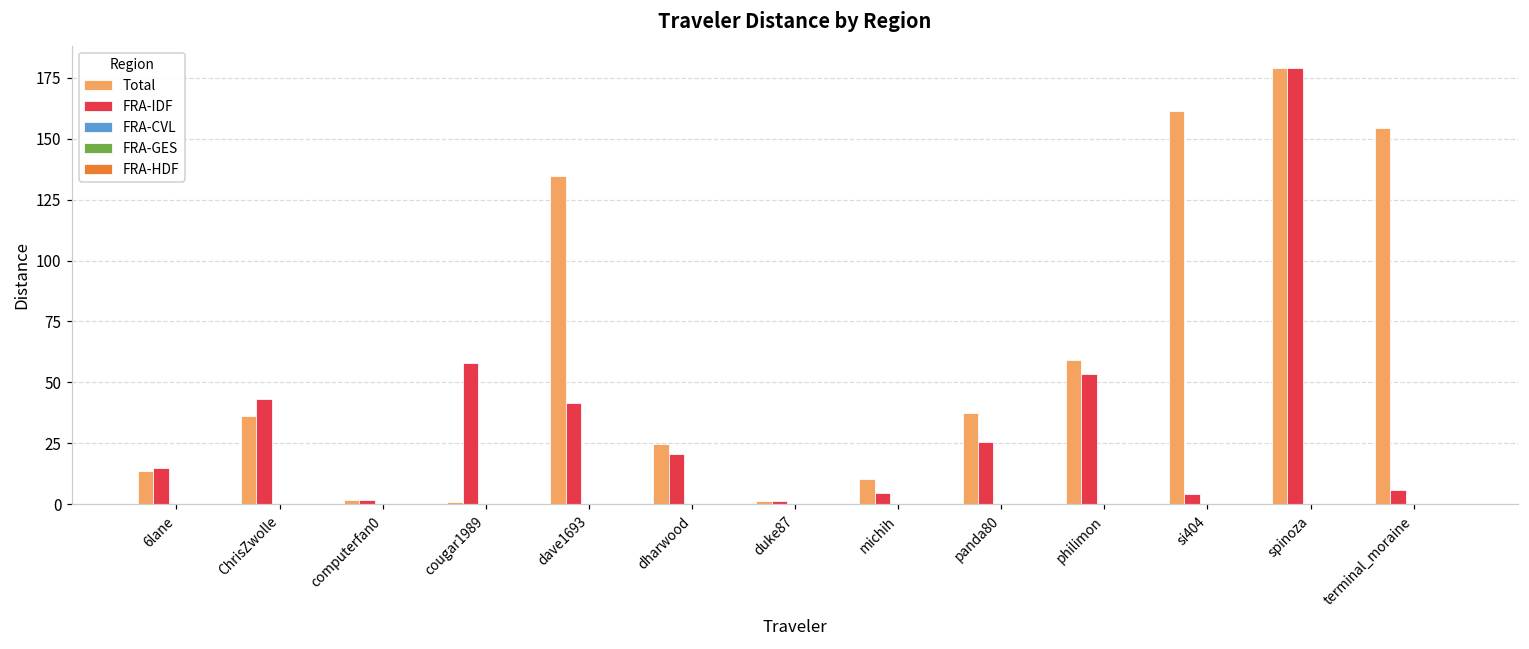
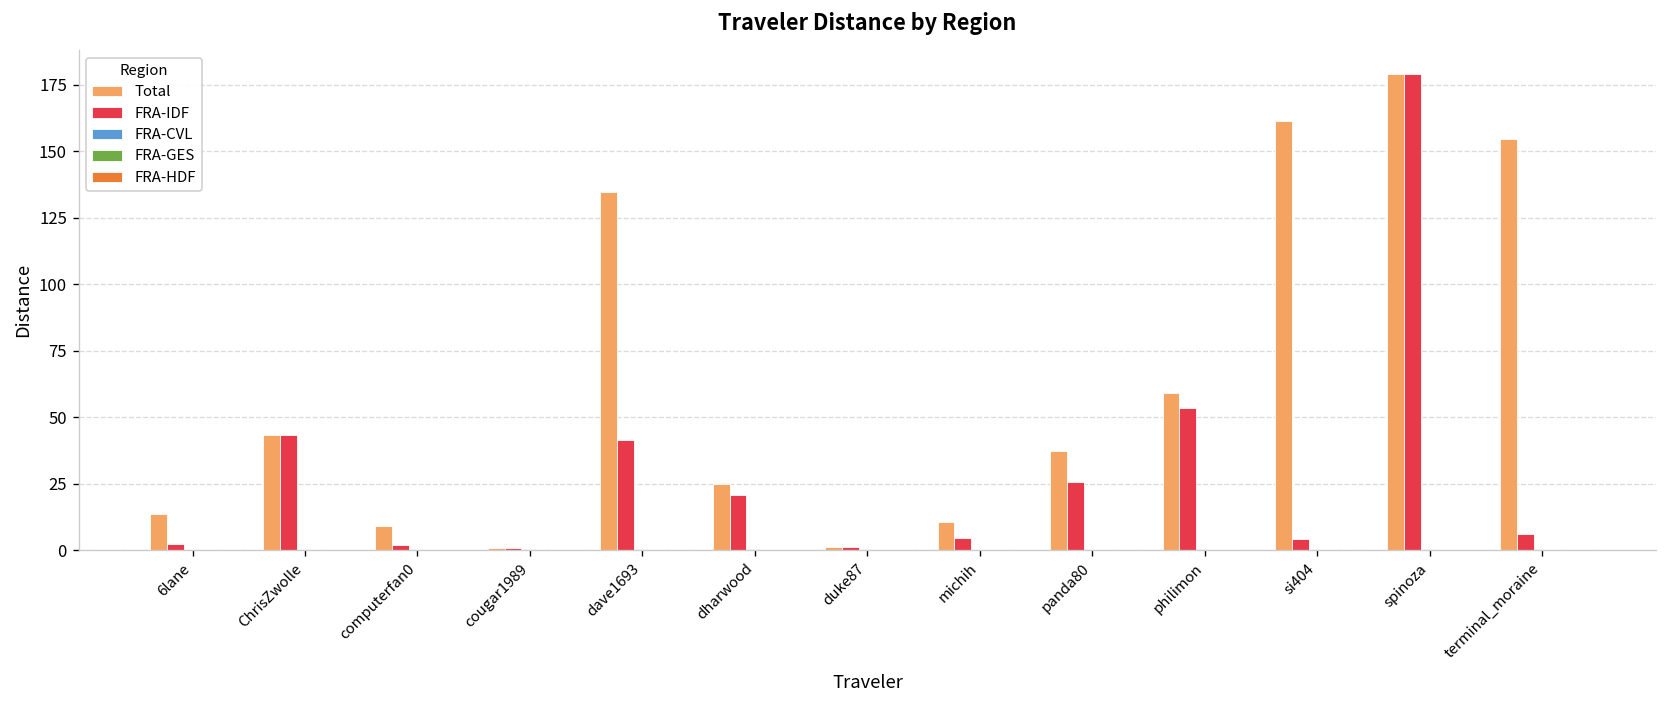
FRA-IDF, 6lane: 15 -> 2
Total, ChrisZwolle: 36 -> 43
Total, computerfan0: 2 -> 9
FRA-IDF, cougar1989: 58 -> 1
